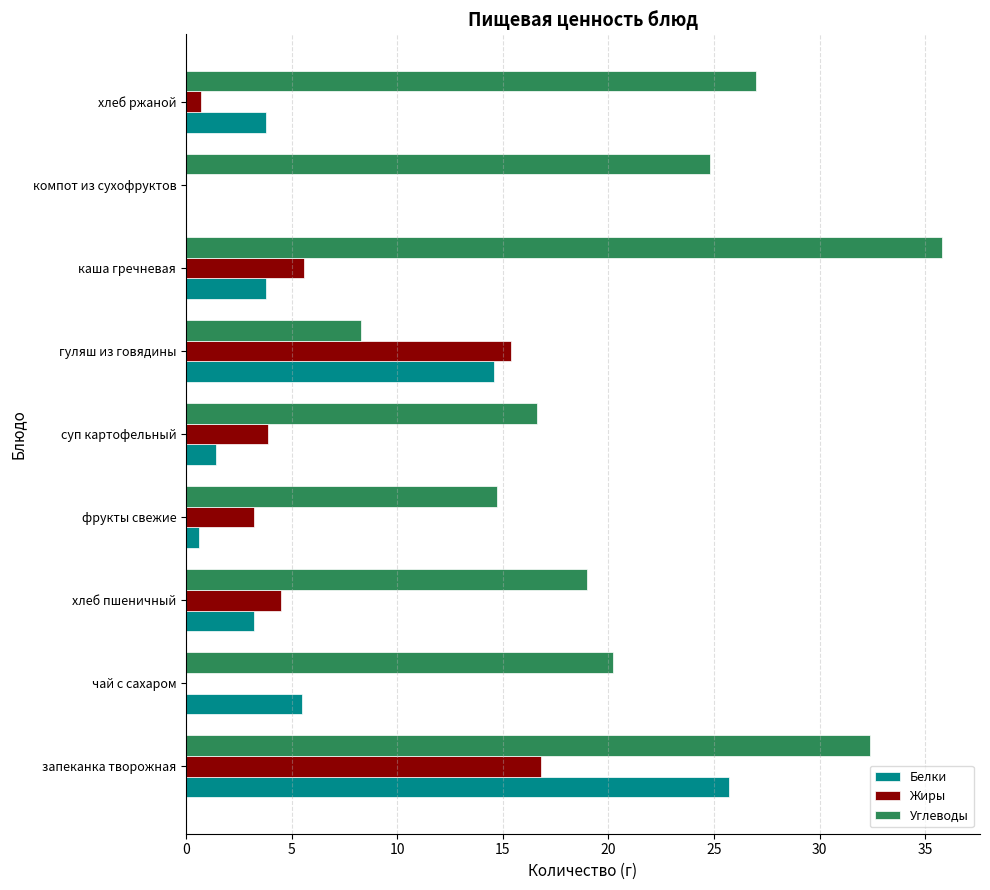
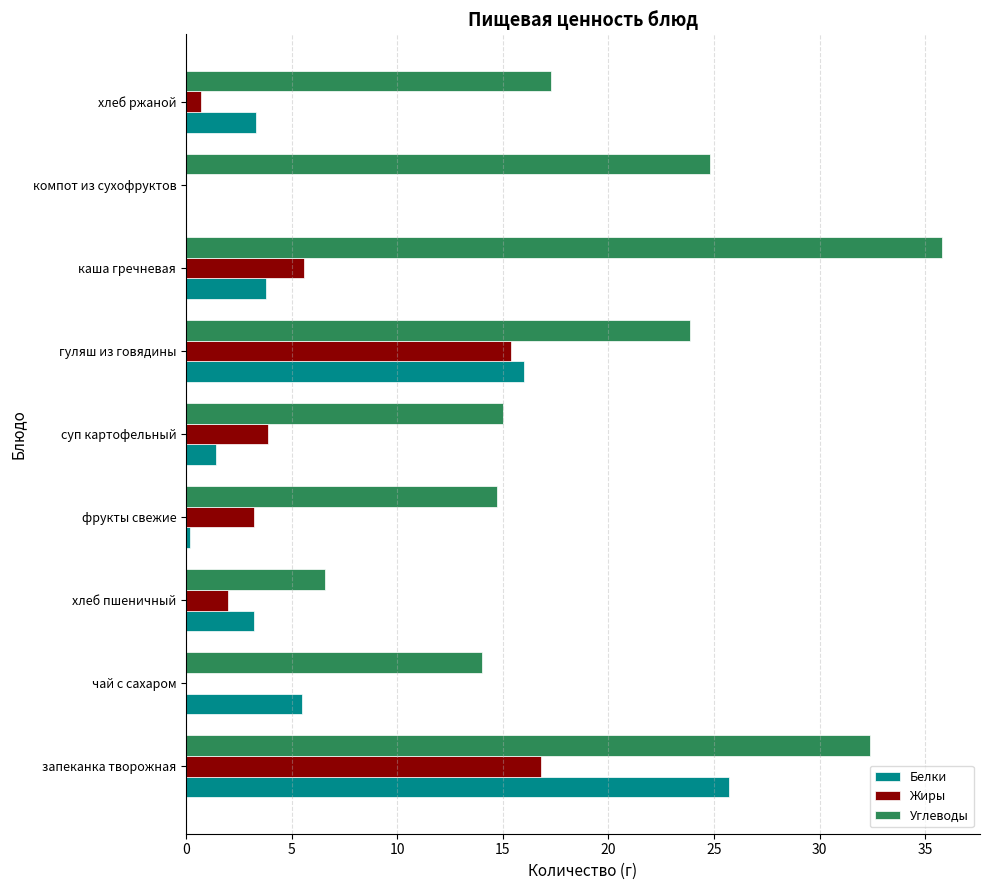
Углеводы, хлеб ржаной: 27.0 -> 17.3
Белки, хлеб ржаной: 3.8 -> 3.3
Углеводы, гуляш из говядины: 8.3 -> 23.9
Белки, гуляш из говядины: 14.6 -> 16.0
Углеводы, суп картофельный: 16.6 -> 15.0
Белки, фрукты свежие: 0.6 -> 0.2
Углеводы, хлеб пшеничный: 19.0 -> 6.6
Жиры, хлеб пшеничный: 4.5 -> 2.0
Углеводы, чай с сахаром: 20.2 -> 14.0
